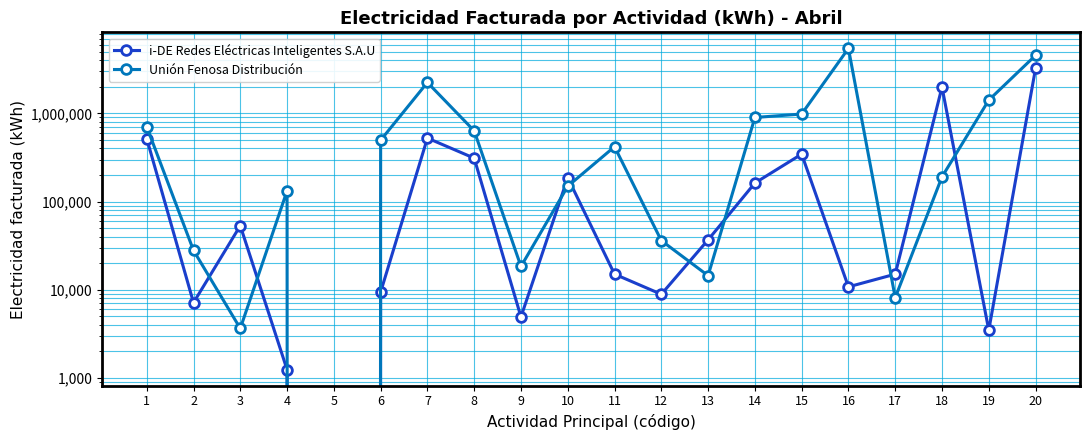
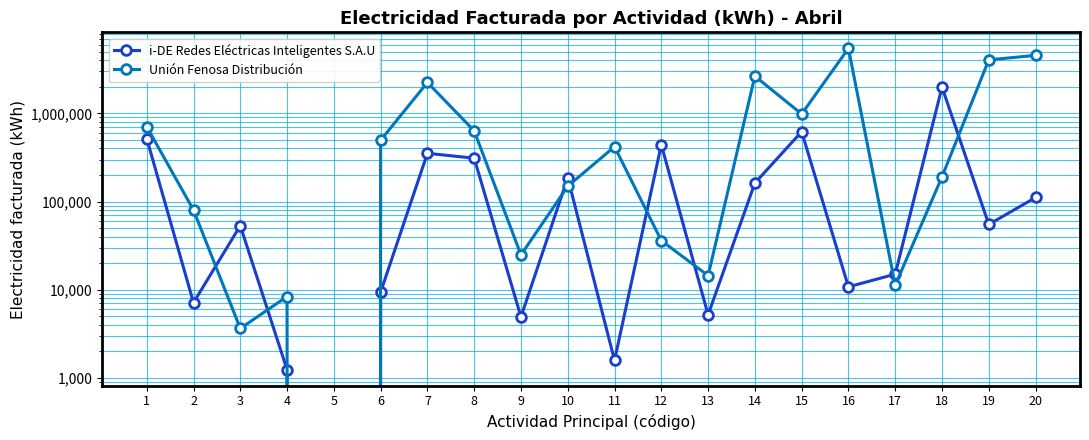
Unión Fenosa Distribución, 2: 28,000 -> 80,000
Unión Fenosa Distribución, 4: 130,000 -> 8,000
i-DE Redes Eléctricas Inteligentes S.A.U, 7: 500,000 -> 350,000
Unión Fenosa Distribución, 9: 18,000 -> 25,000
i-DE Redes Eléctricas Inteligentes S.A.U, 11: 15,000 -> 1,600
i-DE Redes Eléctricas Inteligentes S.A.U, 12: 9,000 -> 400,000
i-DE Redes Eléctricas Inteligentes S.A.U, 13: 37,000 -> 5,000
Unión Fenosa Distribución, 14: 900,000 -> 2,600,000
i-DE Redes Eléctricas Inteligentes S.A.U, 15: 350,000 -> 600,000
Unión Fenosa Distribución, 17: 8,000 -> 11,000
i-DE Redes Eléctricas Inteligentes S.A.U, 19: 3,500 -> 60,000
Unión Fenosa Distribución, 19: 1,400,000 -> 4,000,000
i-DE Redes Eléctricas Inteligentes S.A.U, 20: 3,200,000 -> 110,000
